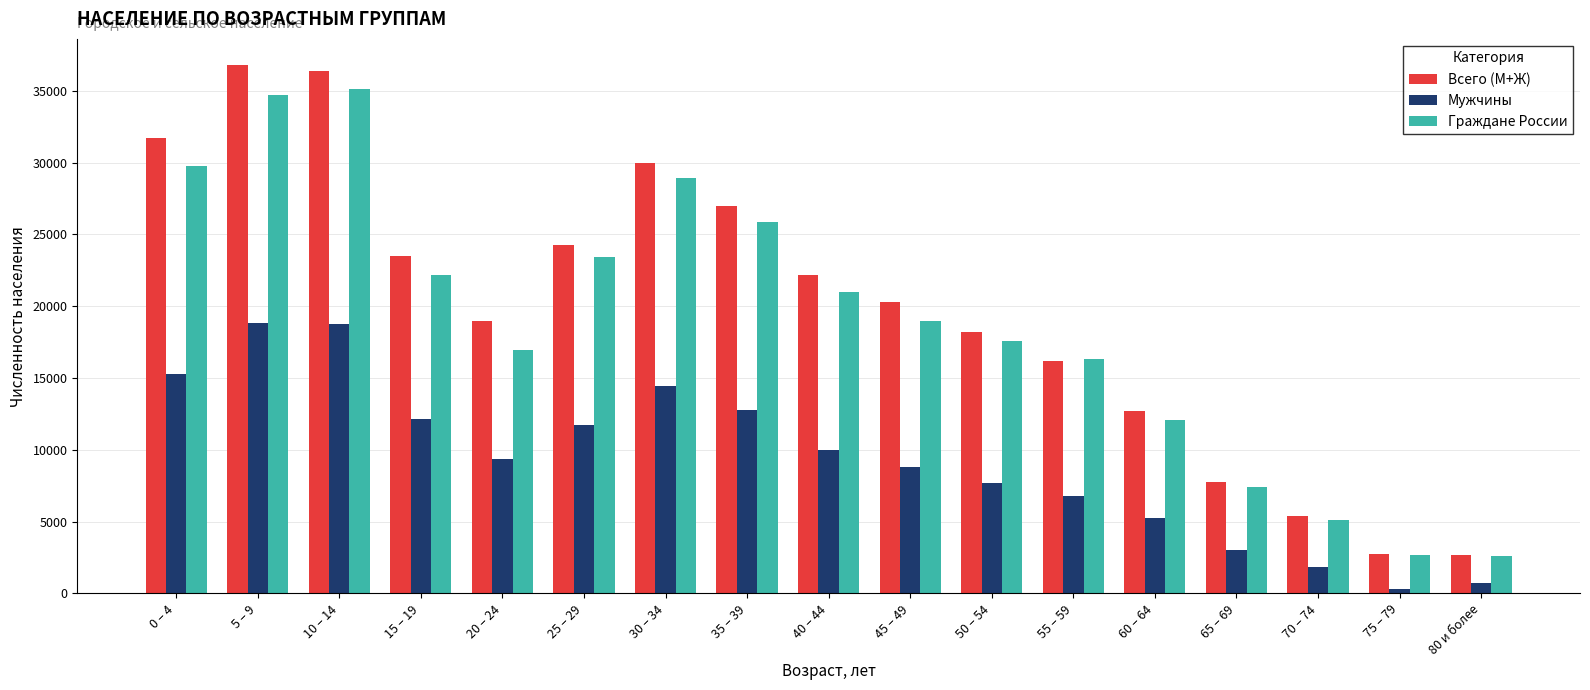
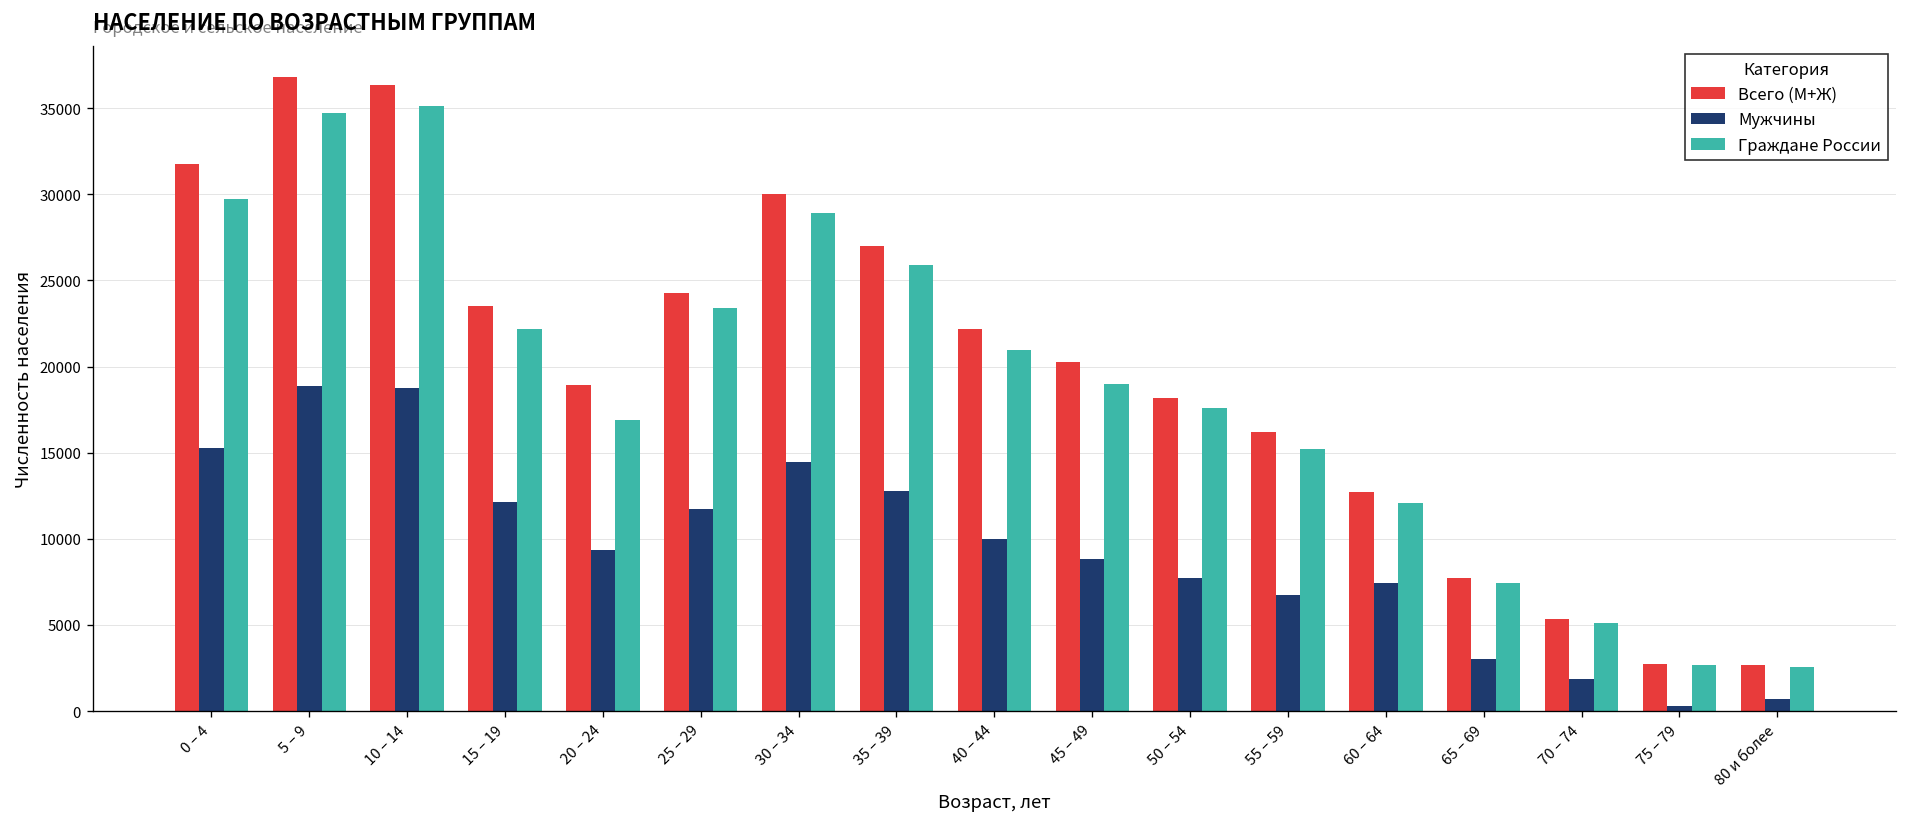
Граждане России, 55 – 59: 16300 -> 15200
Мужчины, 60 – 64: 5300 -> 7400
